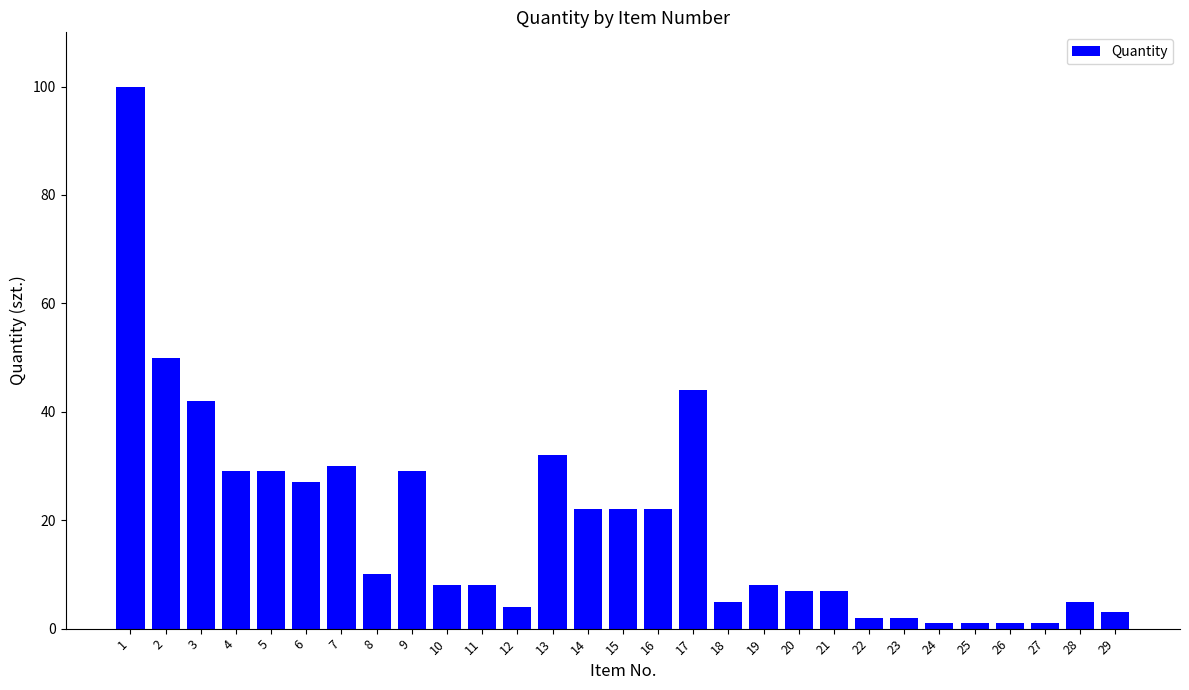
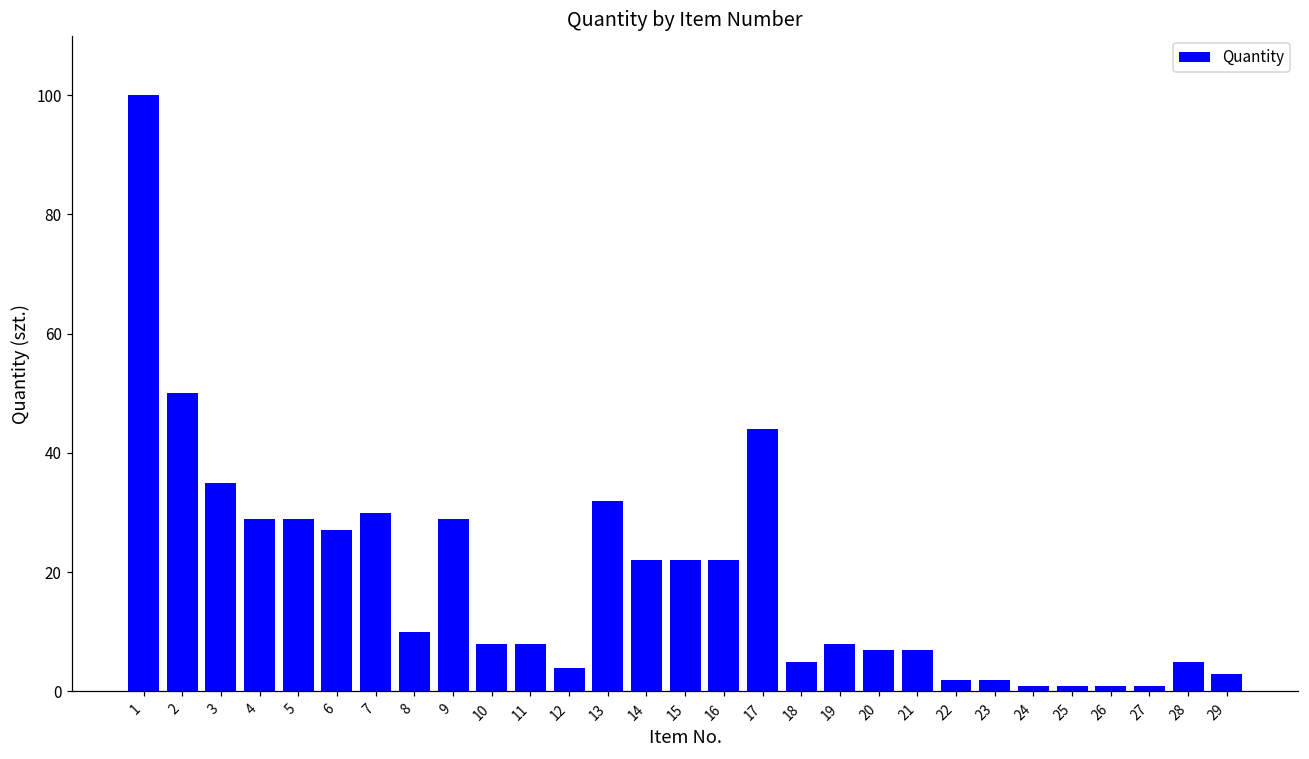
3: 42 -> 35
